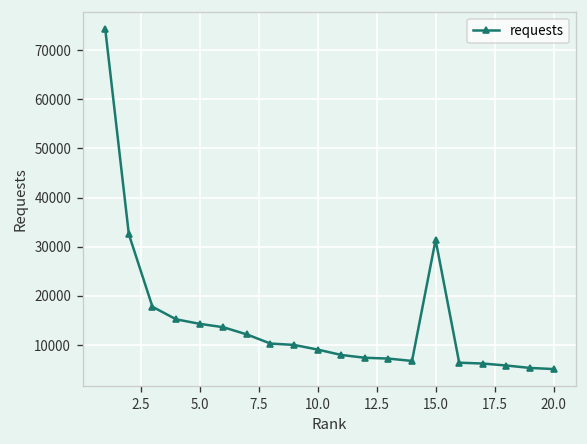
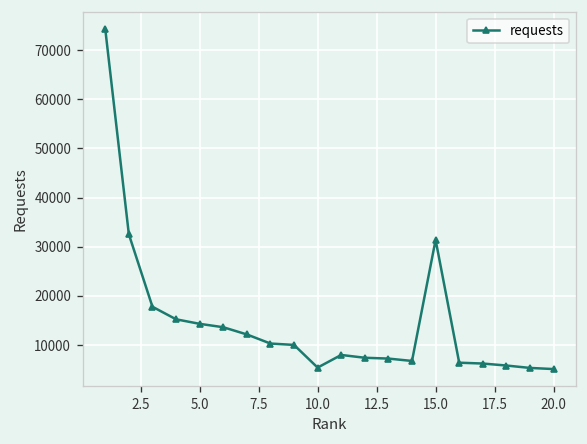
10.0: 9000 -> 5000
